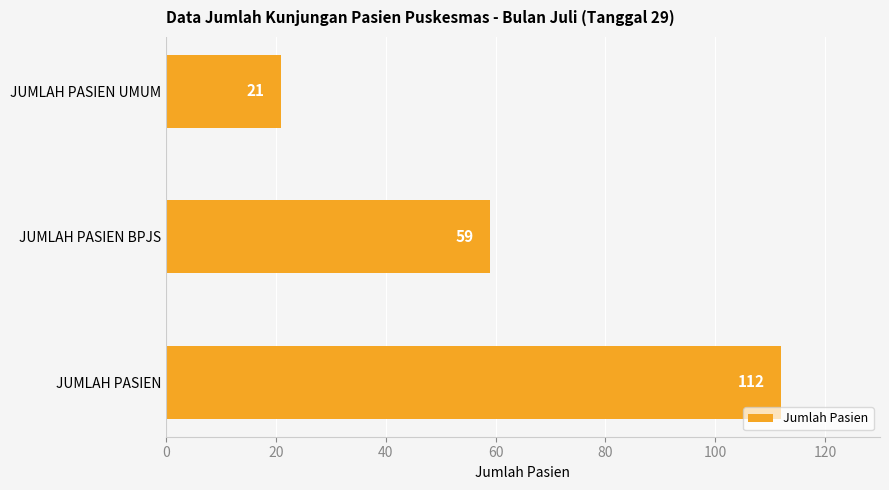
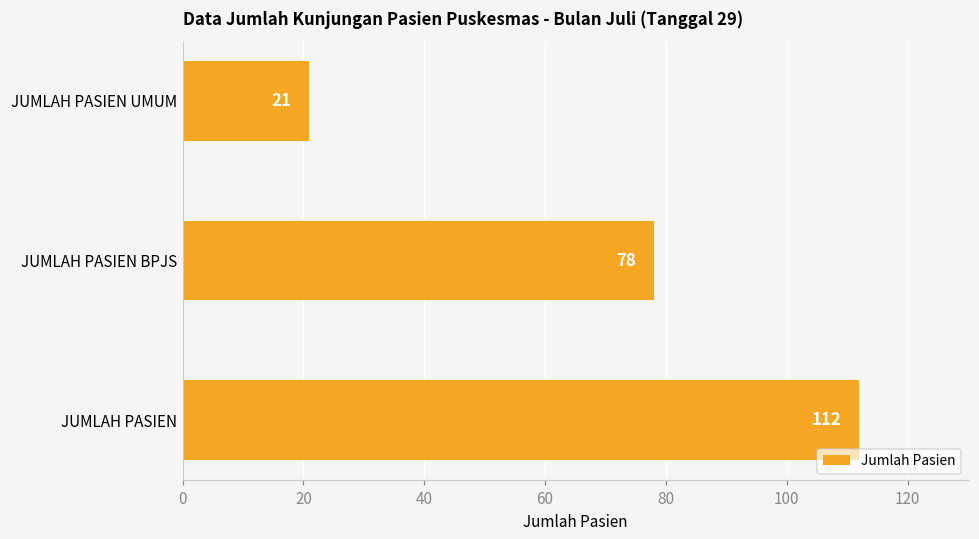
JUMLAH PASIEN BPJS: 59 -> 78
